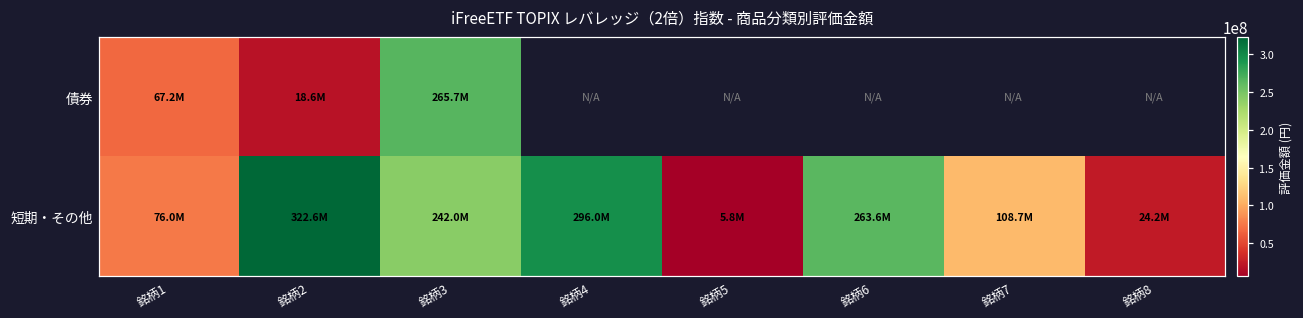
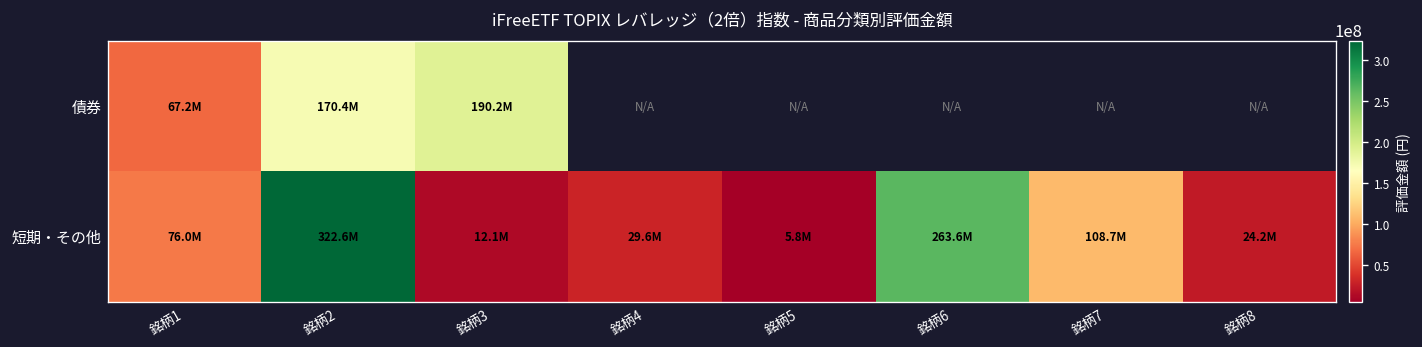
債券, 銘柄2: 18.6M -> 170.4M
債券, 銘柄3: 265.7M -> 190.2M
短期・その他, 銘柄3: 242.0M -> 12.1M
短期・その他, 銘柄4: 296.0M -> 29.6M
